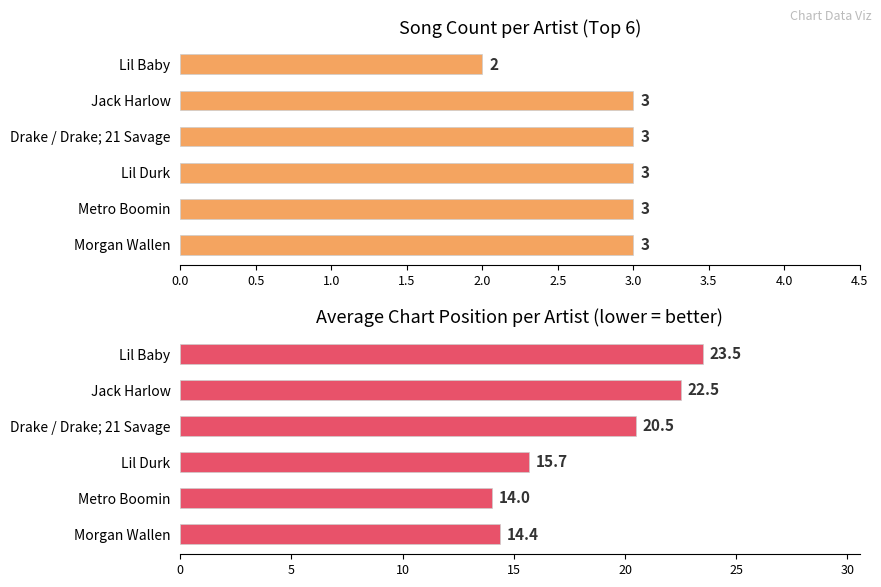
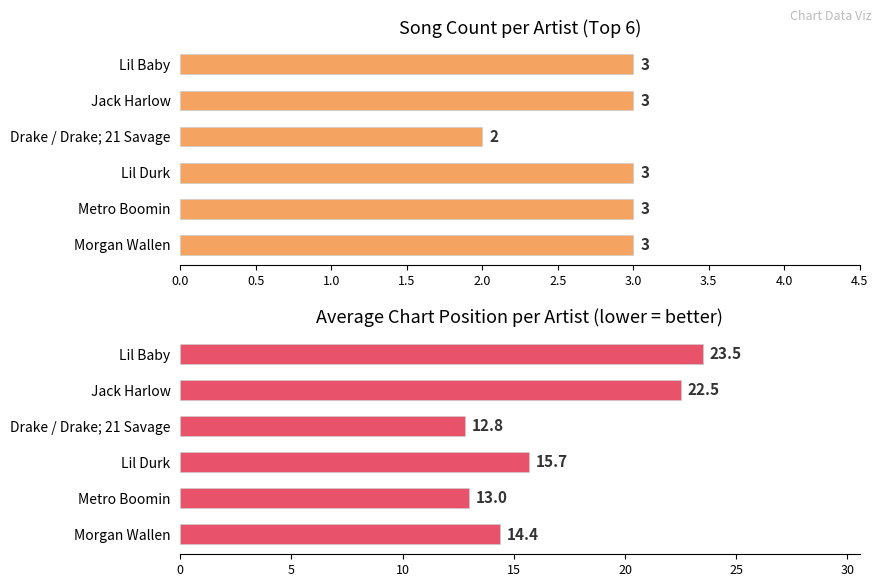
Song Count per Artist (Top 6), Lil Baby: 2 -> 3
Song Count per Artist (Top 6), Drake / Drake; 21 Savage: 3 -> 2
Average Chart Position per Artist (lower = better), Drake / Drake; 21 Savage: 20.5 -> 12.8
Average Chart Position per Artist (lower = better), Metro Boomin: 14.0 -> 13.0
